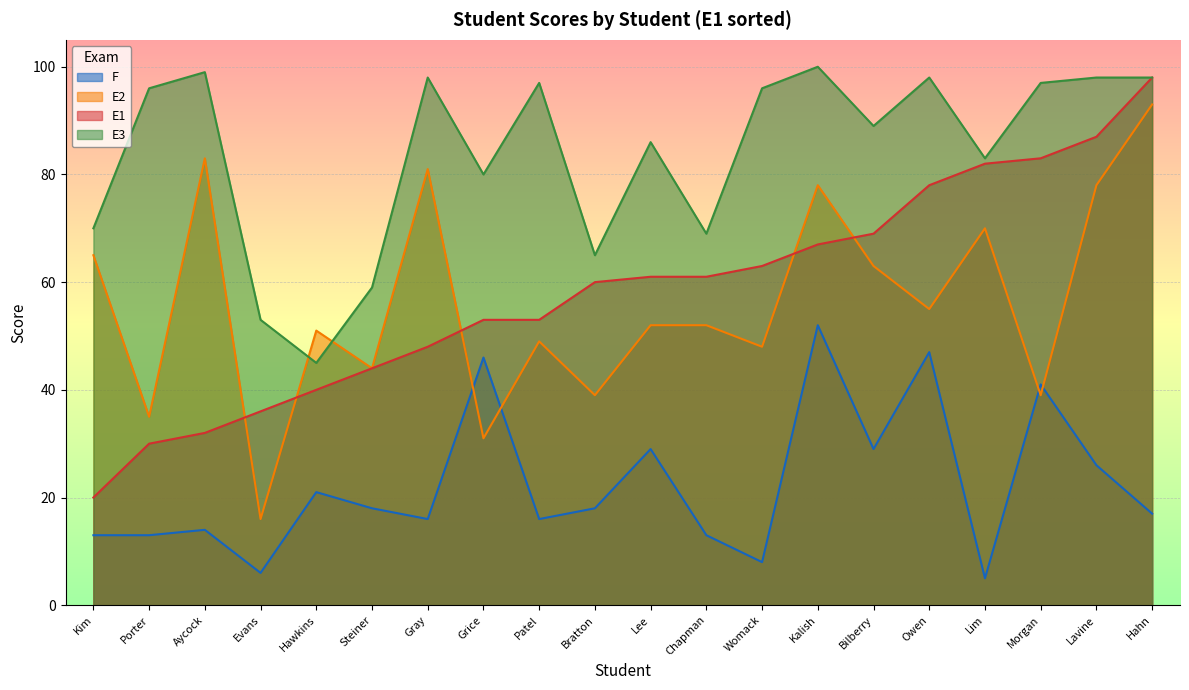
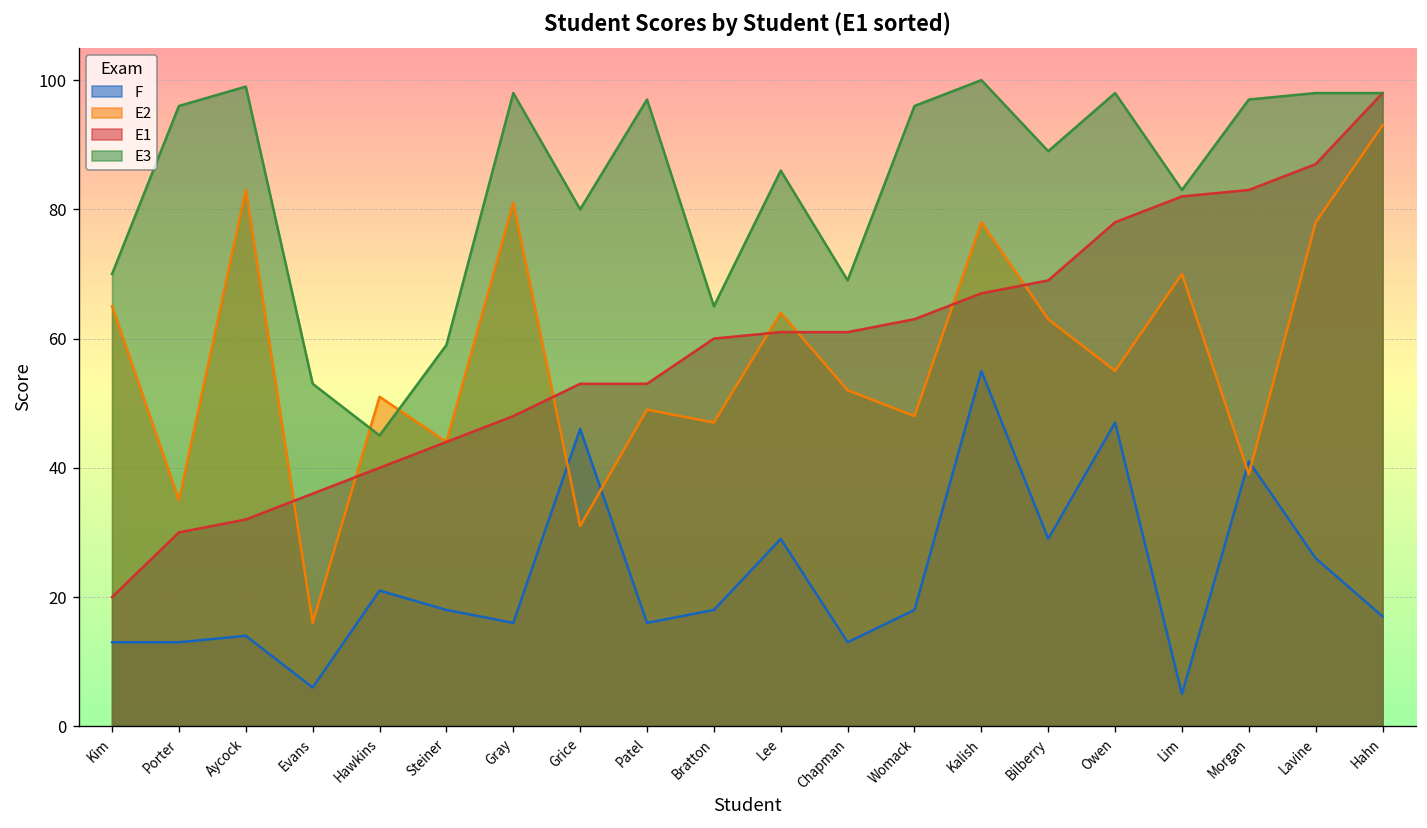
E2, Bratton: 39 -> 47
E2, Lee: 52 -> 64
F, Womack: 8 -> 18
F, Kalish: 52 -> 55
